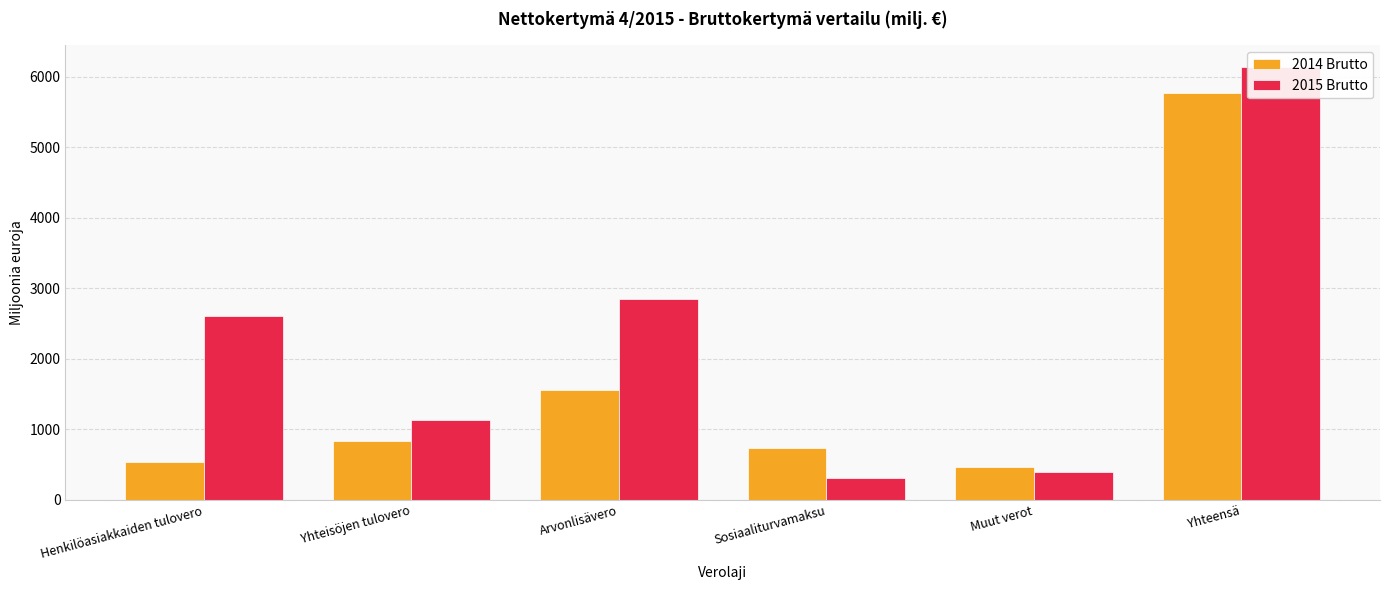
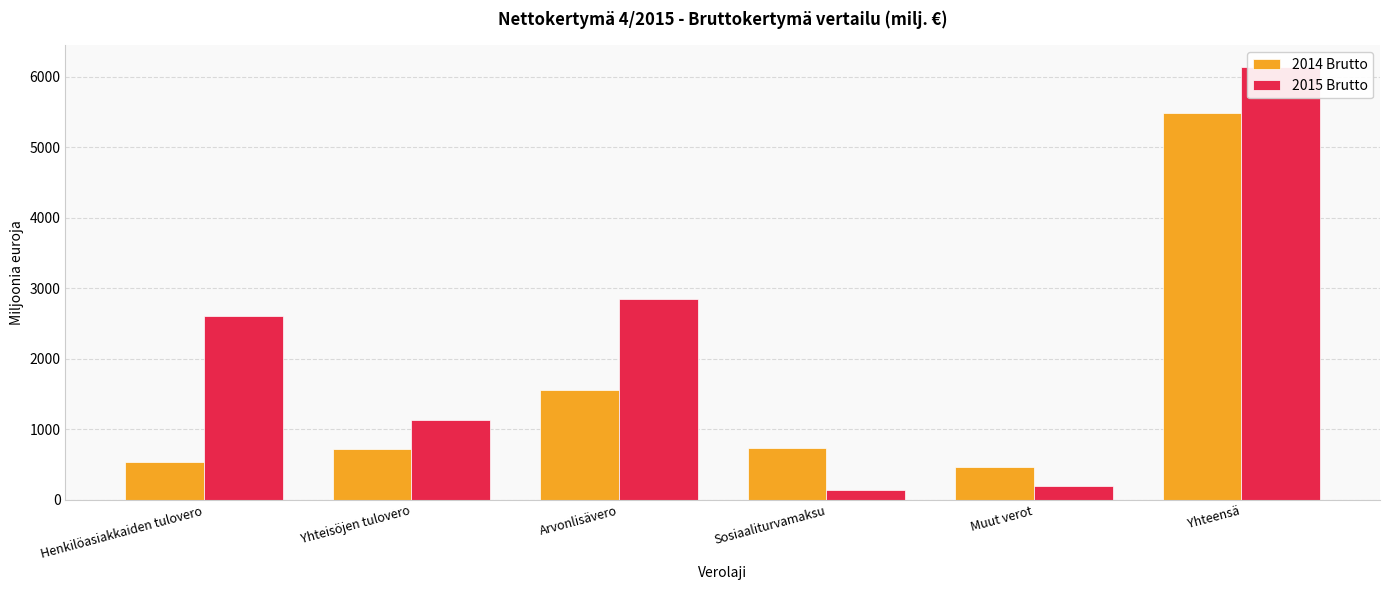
2014 Brutto, Yhteisöjen tulovero: 800 -> 700
2015 Brutto, Sosiaaliturvamaksu: 300 -> 100
2015 Brutto, Muut verot: 400 -> 200
2014 Brutto, Yhteensä: 5800 -> 5500
